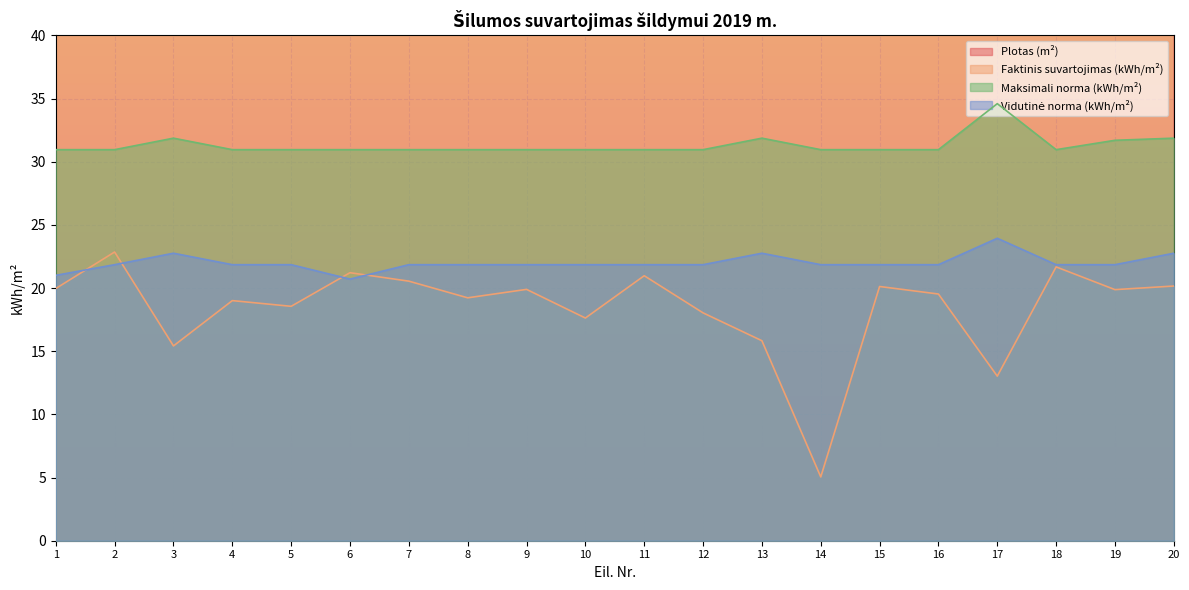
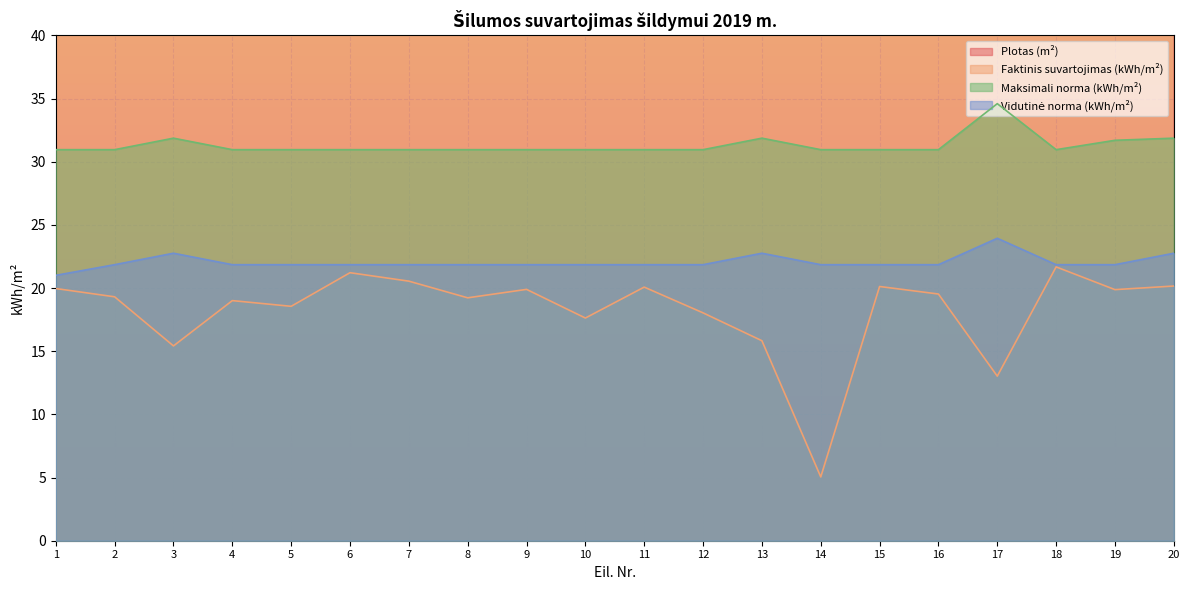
Faktinis suvartojimas (kWh/m²), 2: 22.9 -> 19.3
Vidutinė norma (kWh/m²), 6: 20.7 -> 21.8
Faktinis suvartojimas (kWh/m²), 11: 21.0 -> 20.1
